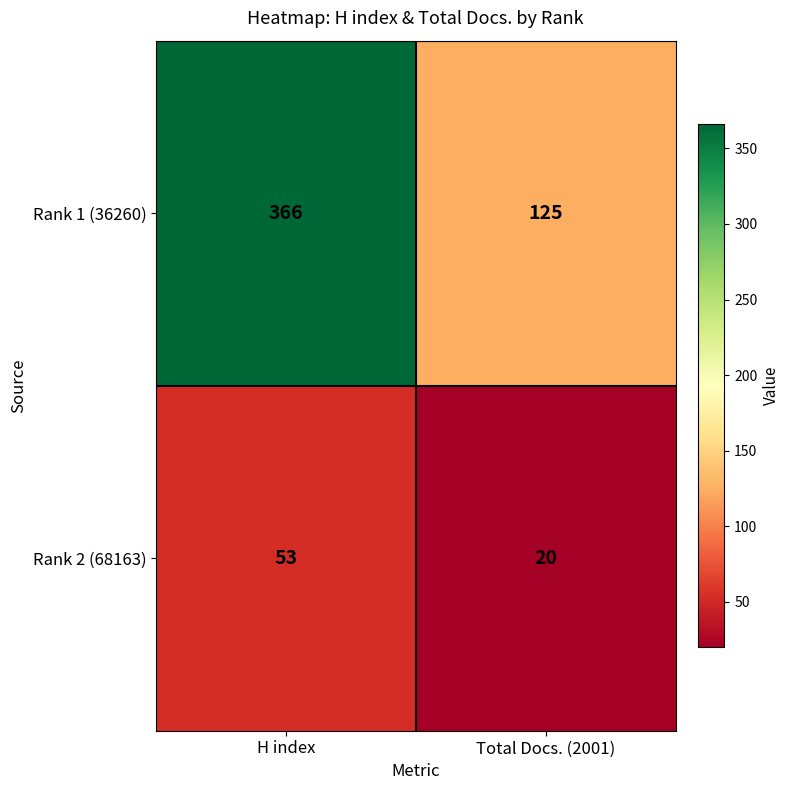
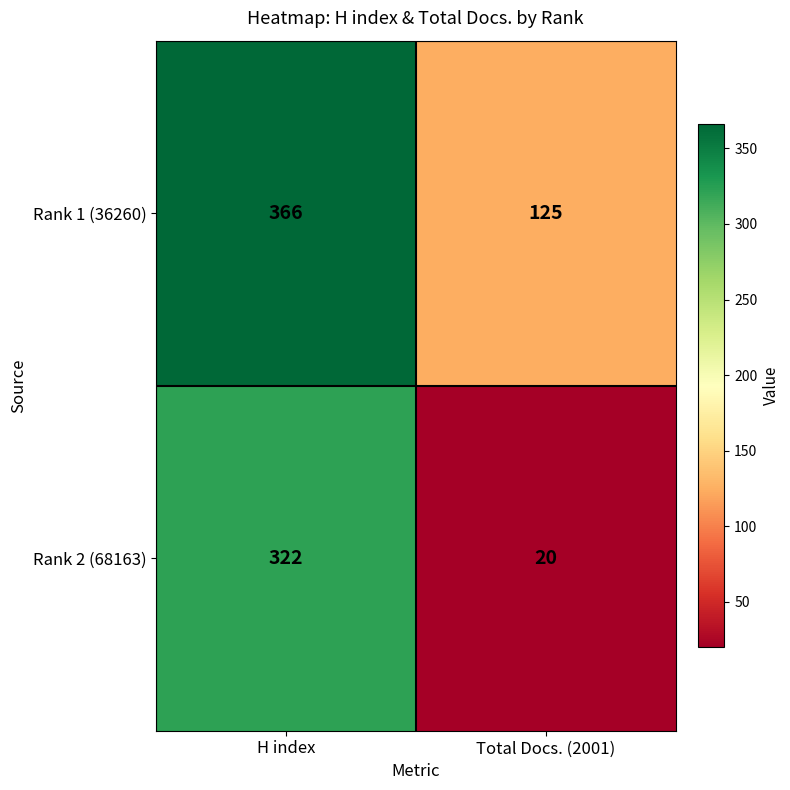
Rank 2 (68163), H index: 53 -> 322
